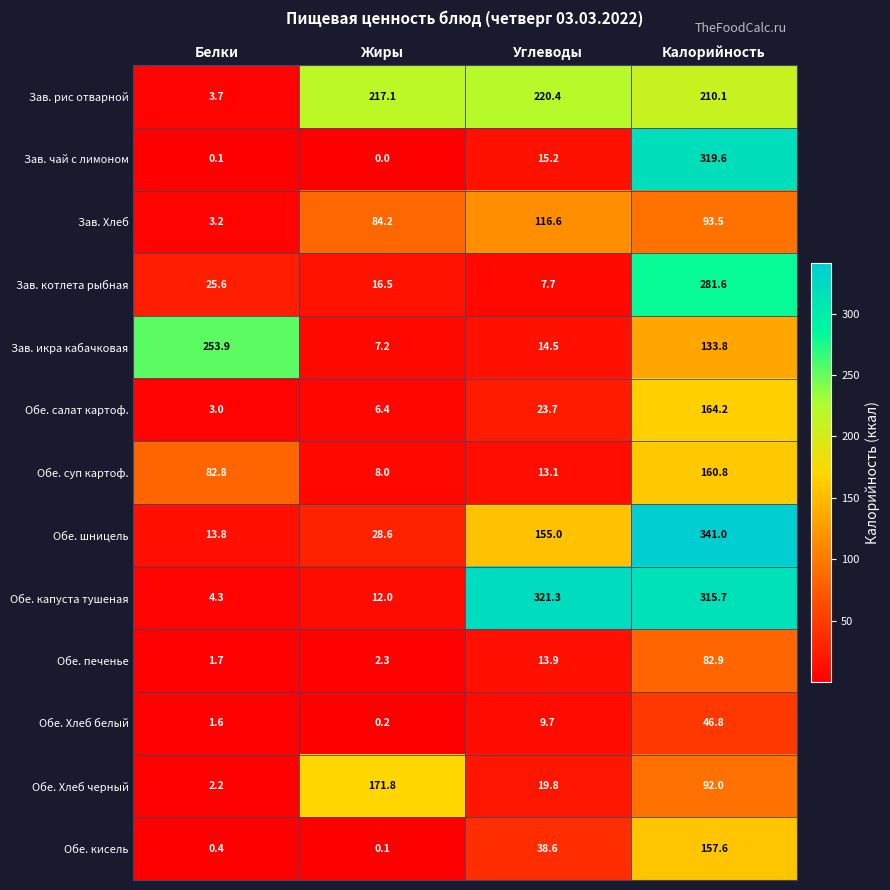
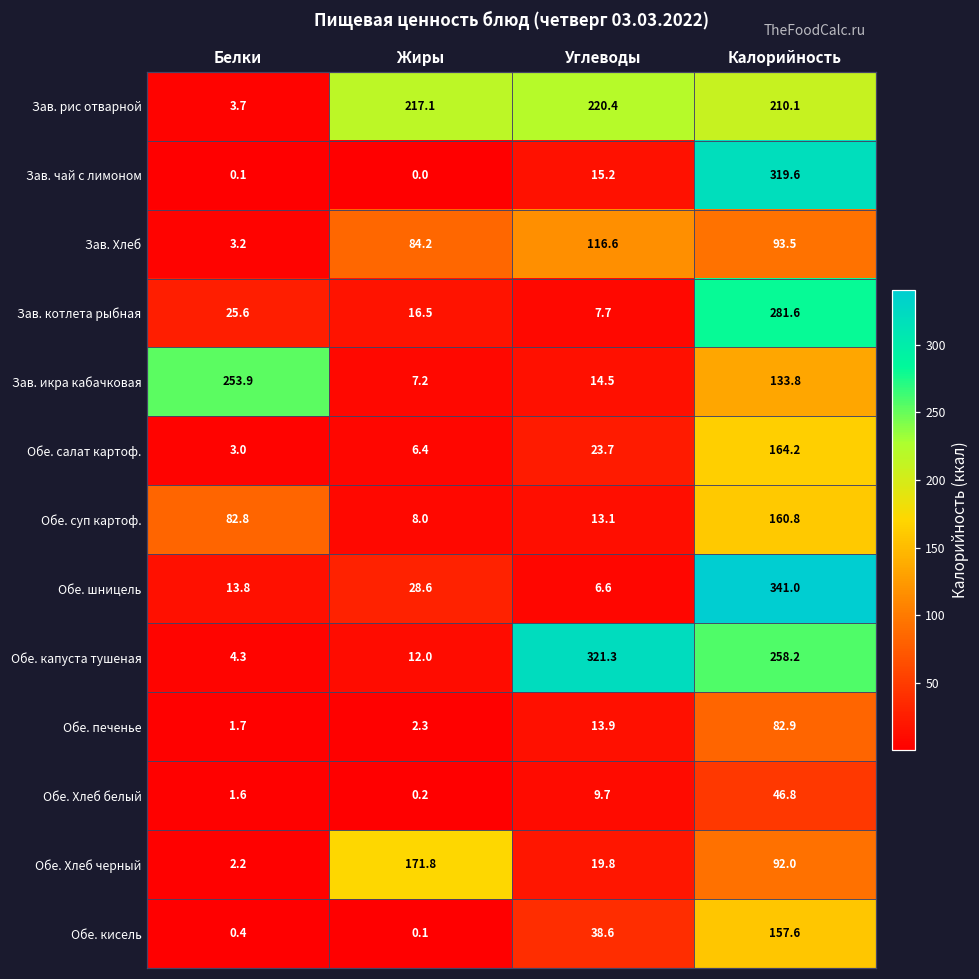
Обе. шницель, Углеводы: 155.0 -> 6.6
Обе. капуста тушеная, Калорийность: 315.7 -> 258.2
